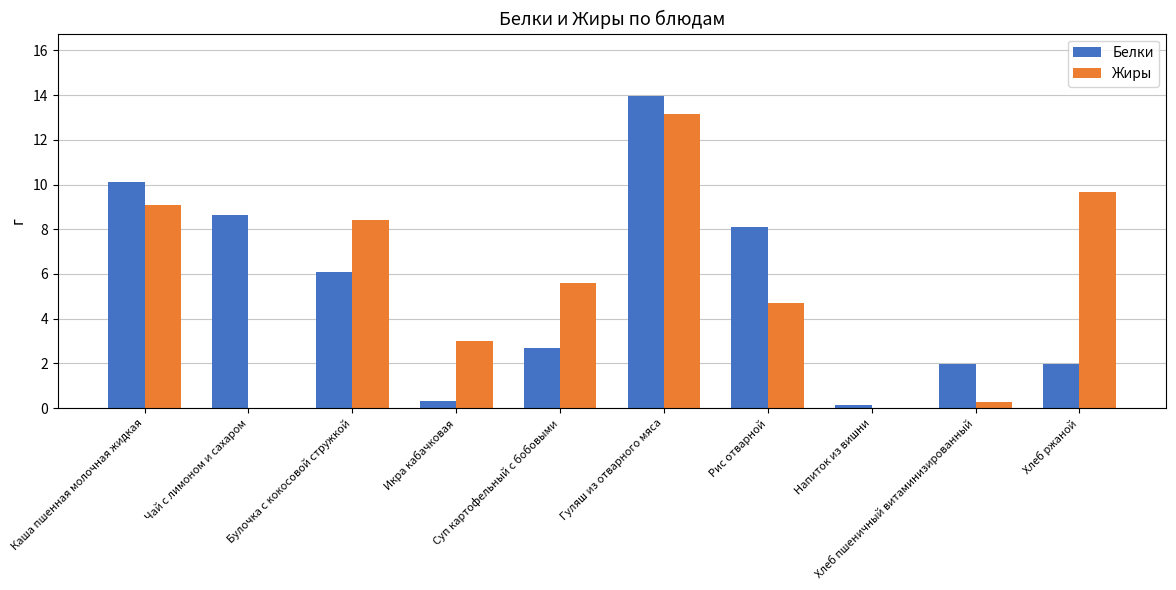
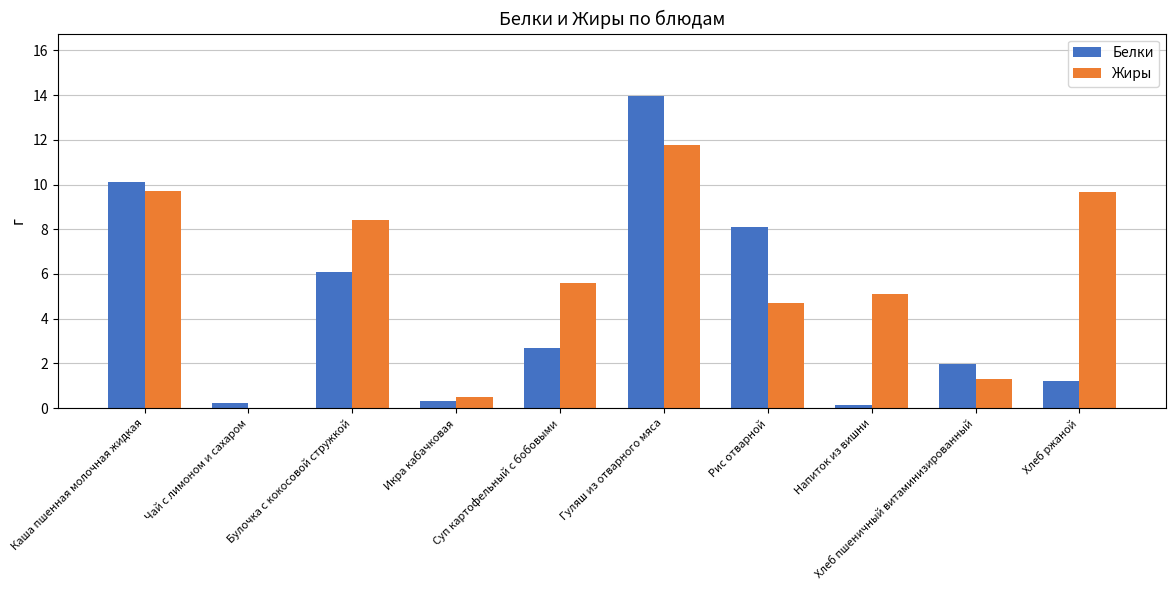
Жиры, Каша пшенная молочная жидкая: 9.1 -> 9.7
Белки, Чай с лимоном и сахаром: 8.7 -> 0.2
Жиры, Икра кабачковая: 3.0 -> 0.5
Жиры, Гуляш из отварного мяса: 13.1 -> 11.8
Жиры, Напиток из вишни: 0.0 -> 5.1
Жиры, Хлеб пшеничный витаминизированный: 0.3 -> 1.3
Белки, Хлеб ржаной: 2.0 -> 1.2
